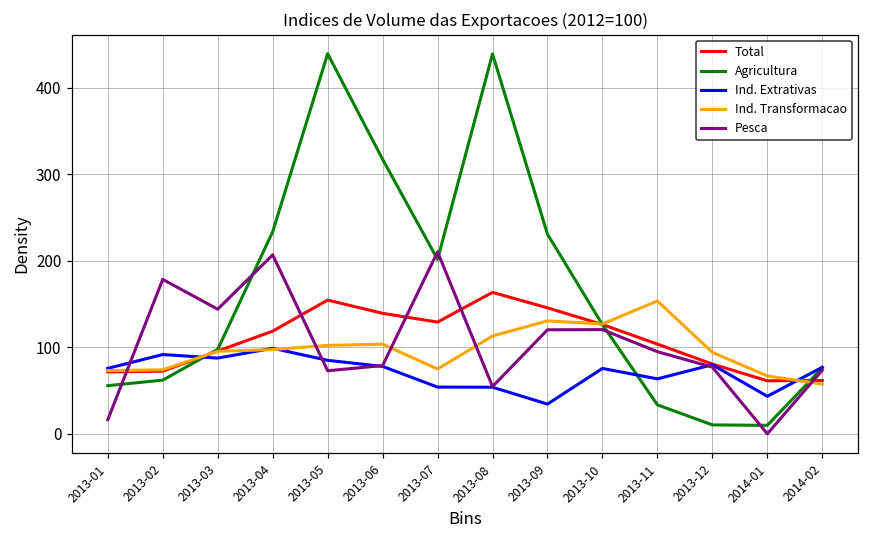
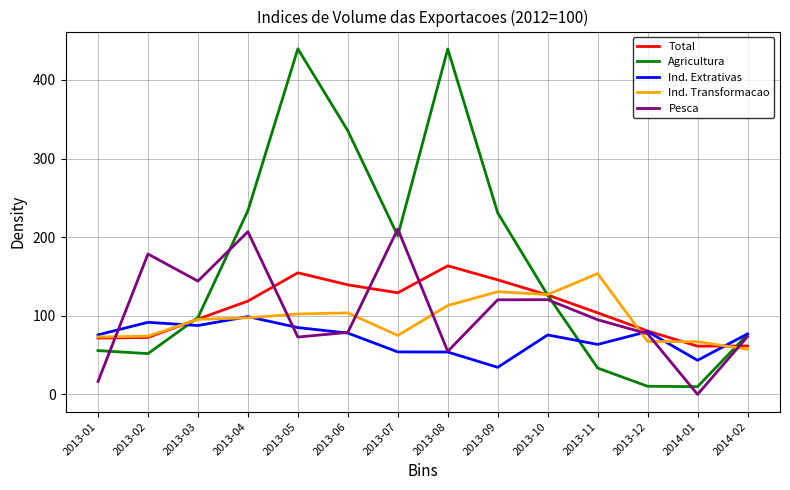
Agricultura, 2013-02: 60 -> 50
Agricultura, 2013-06: 320 -> 340
Ind. Transformacao, 2013-12: 90 -> 70
